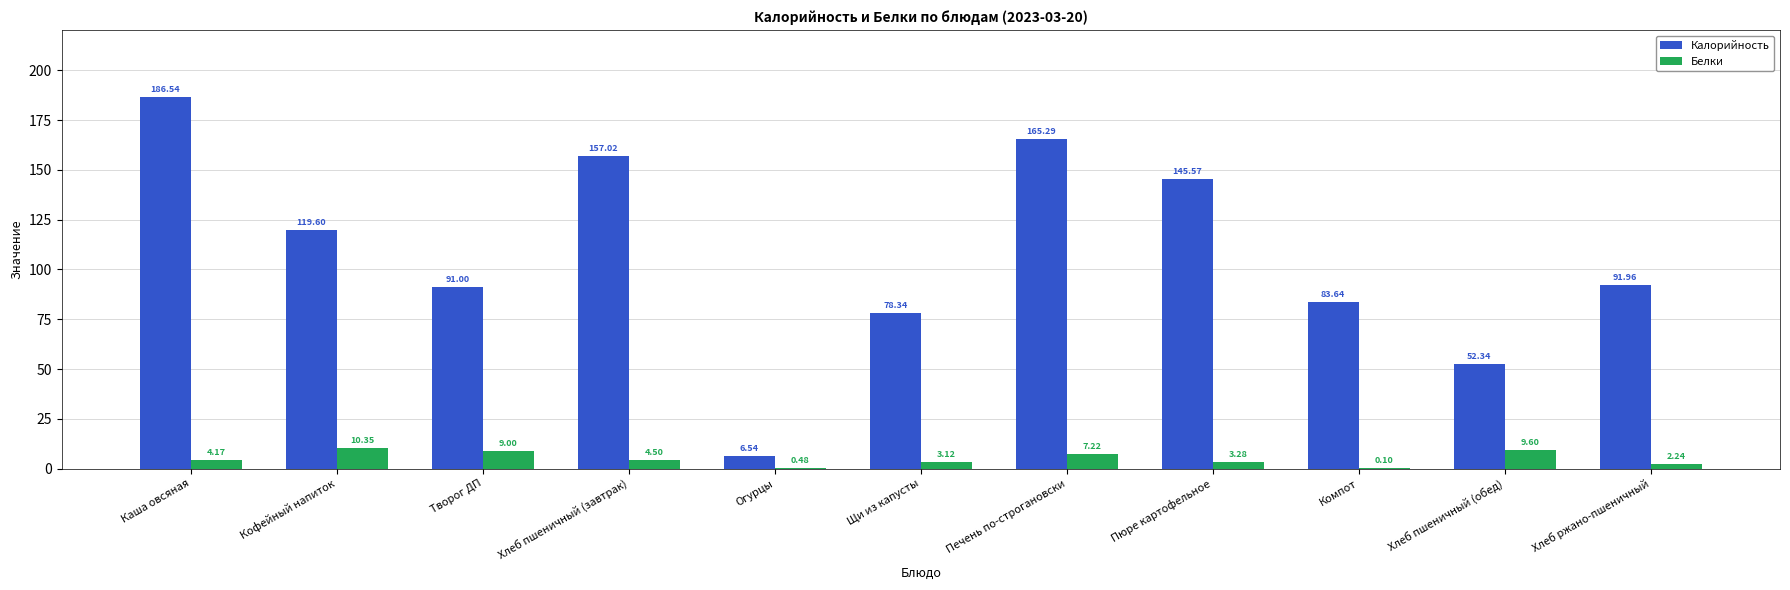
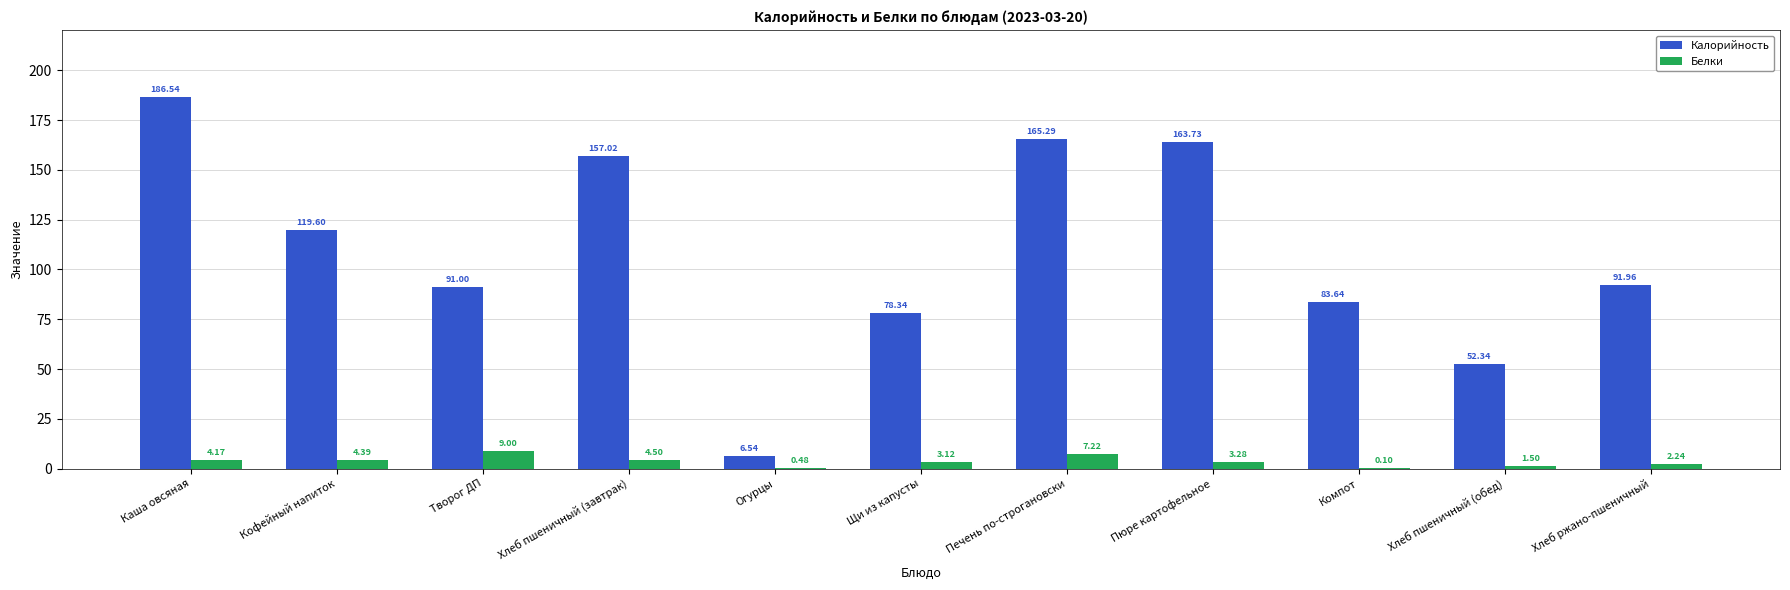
Белки, Кофейный напиток: 10.35 -> 4.39
Калорийность, Пюре картофельное: 145.57 -> 163.73
Белки, Хлеб пшеничный (обед): 9.60 -> 1.50
